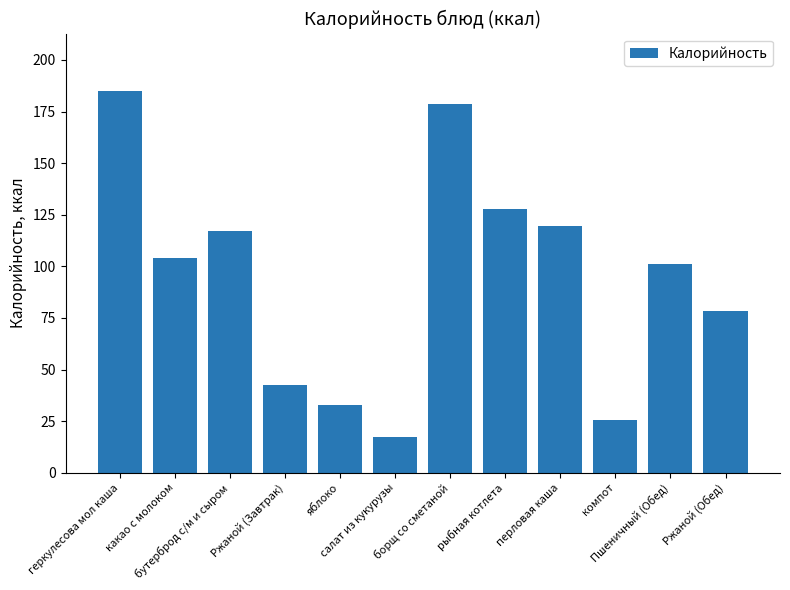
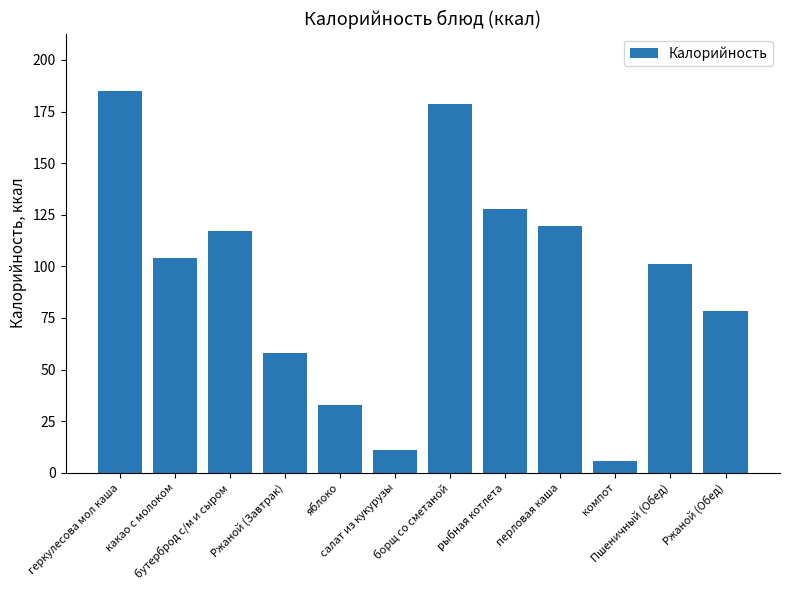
Ржаной (Завтрак): 43 -> 58
салат из кукурузы: 17 -> 11
компот: 26 -> 6
